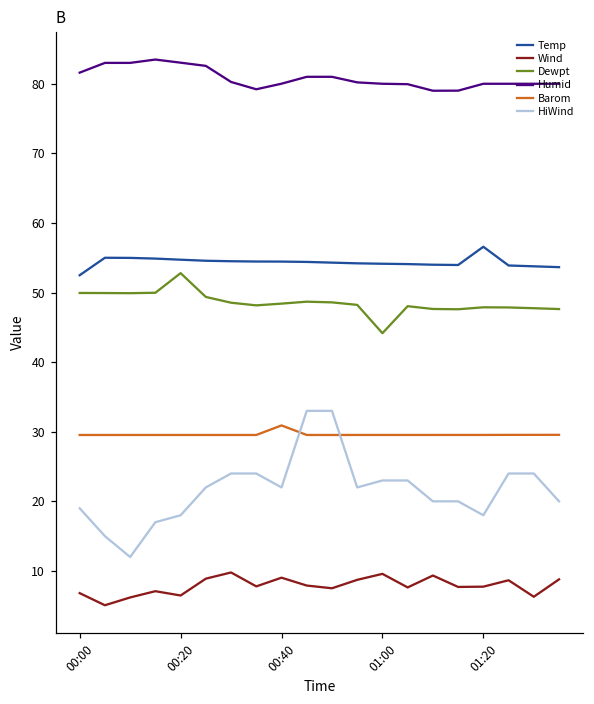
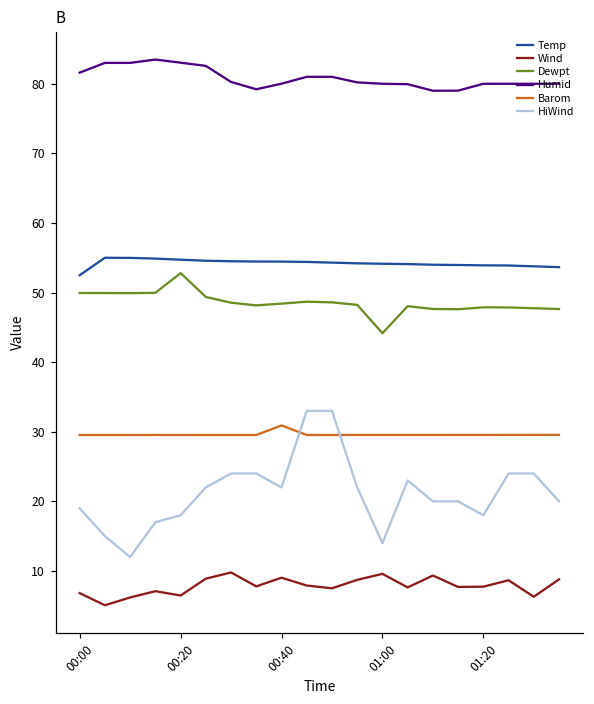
HiWind, 01:00: 23 -> 14
Temp, 01:20: 57 -> 54
